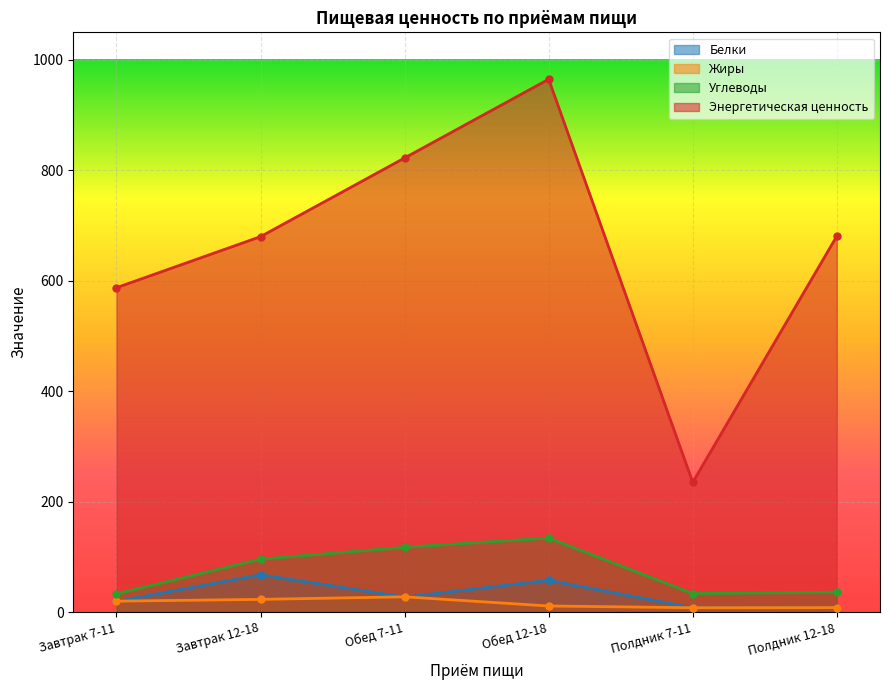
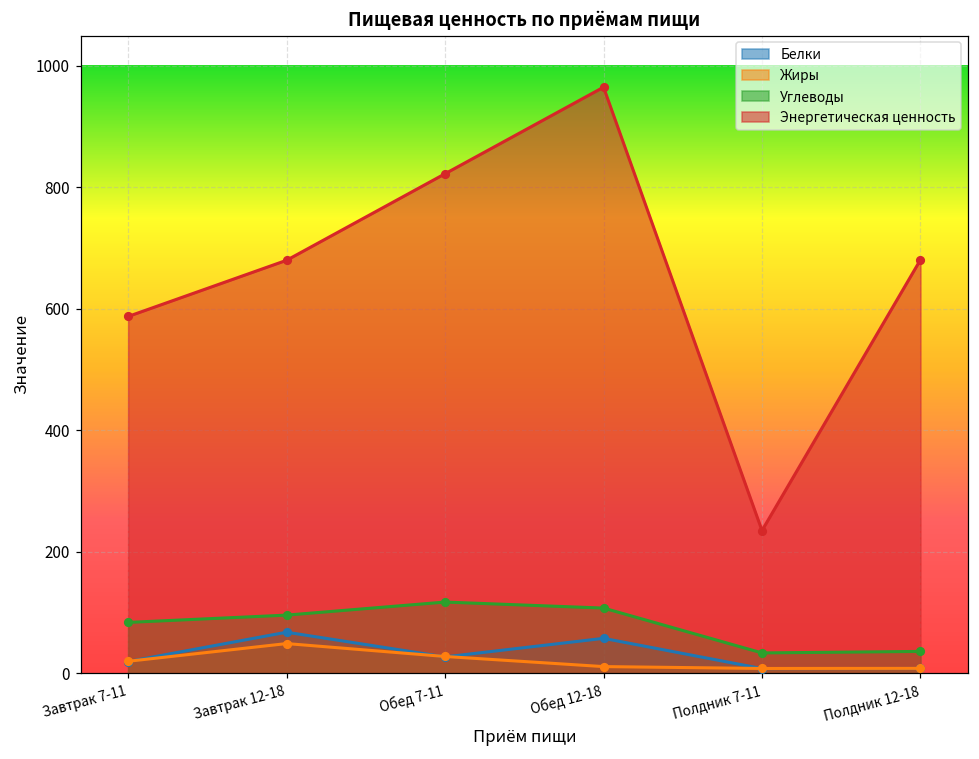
Углеводы, Завтрак 7-11: 30 -> 80
Жиры, Завтрак 12-18: 20 -> 50
Углеводы, Обед 12-18: 130 -> 110
